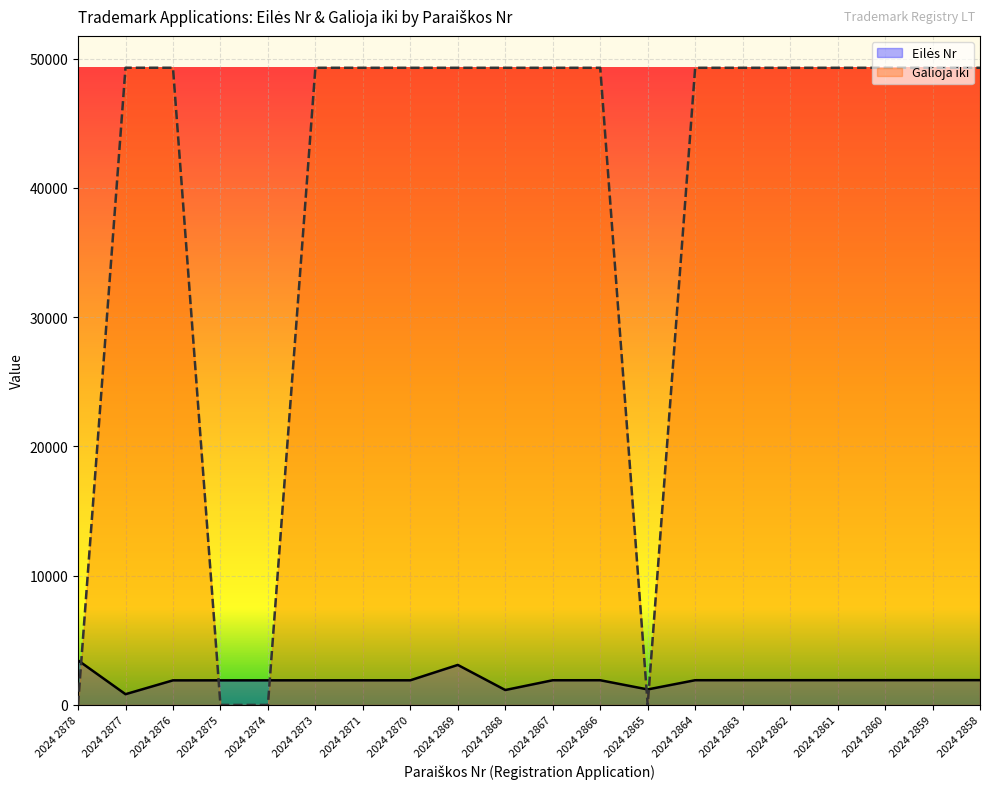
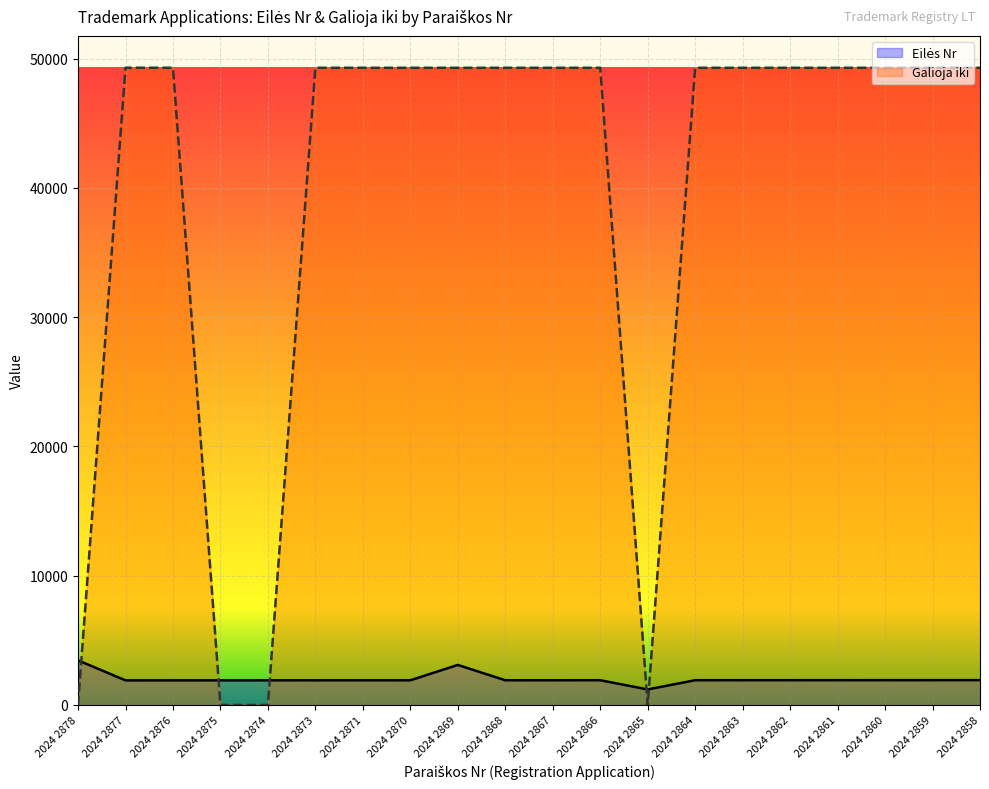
Eilės Nr, 2024 2877: 800 -> 1900
Eilės Nr, 2024 2868: 1200 -> 1900
